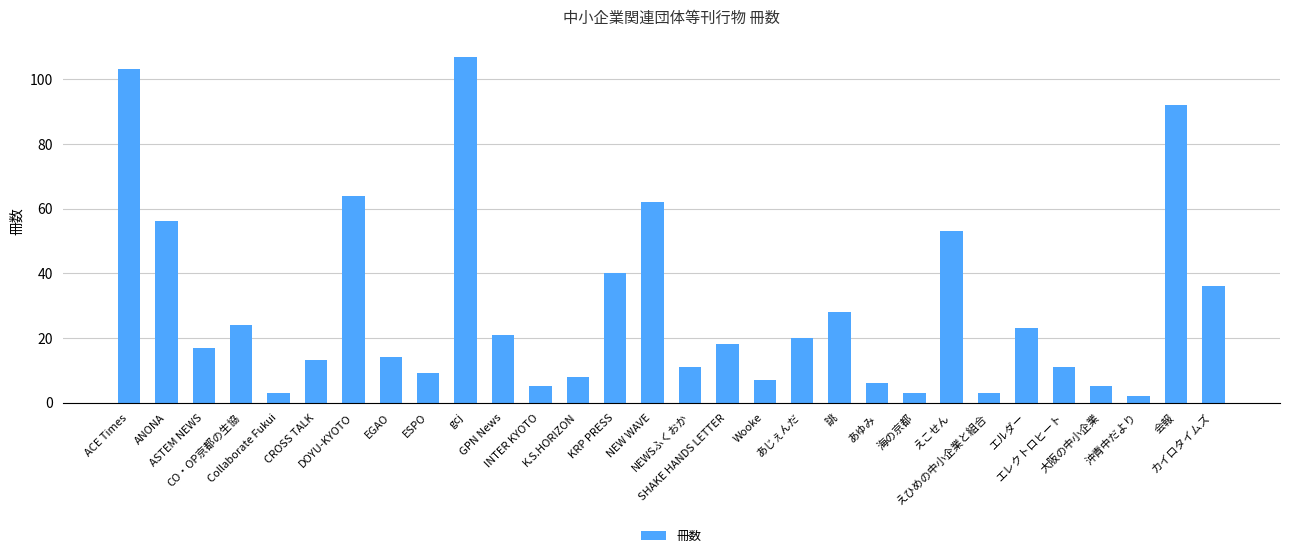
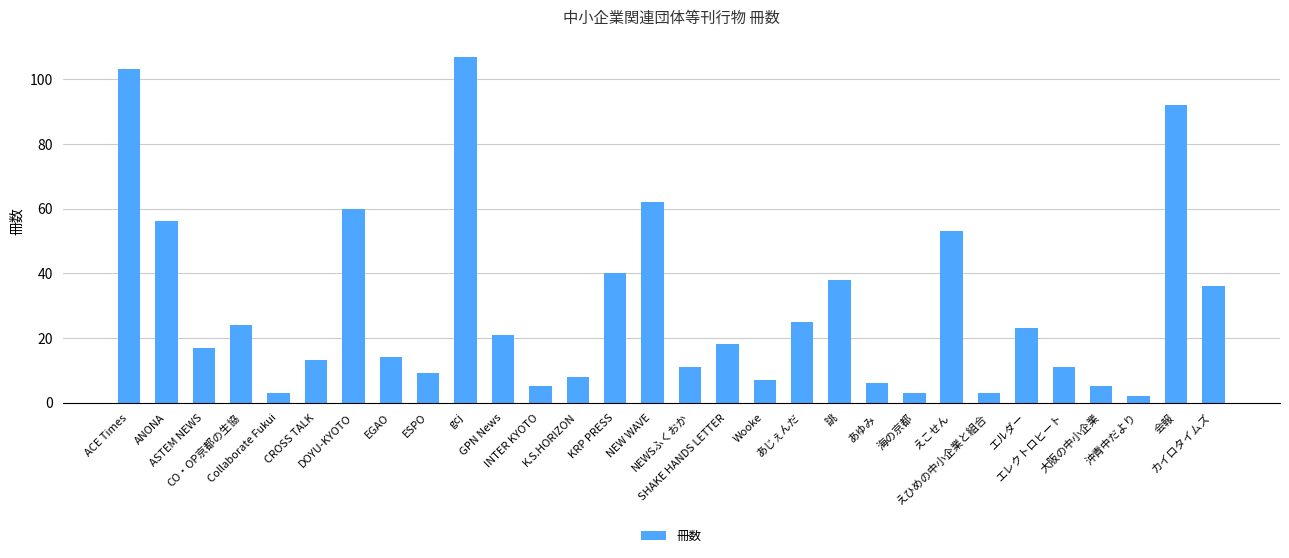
DOYU-KYOTO: 64 -> 60
あじぇんだ: 20 -> 25
誂: 28 -> 38
